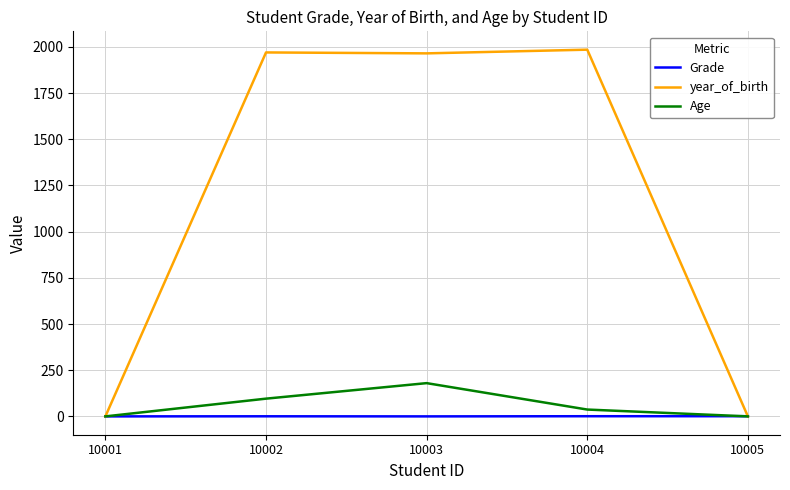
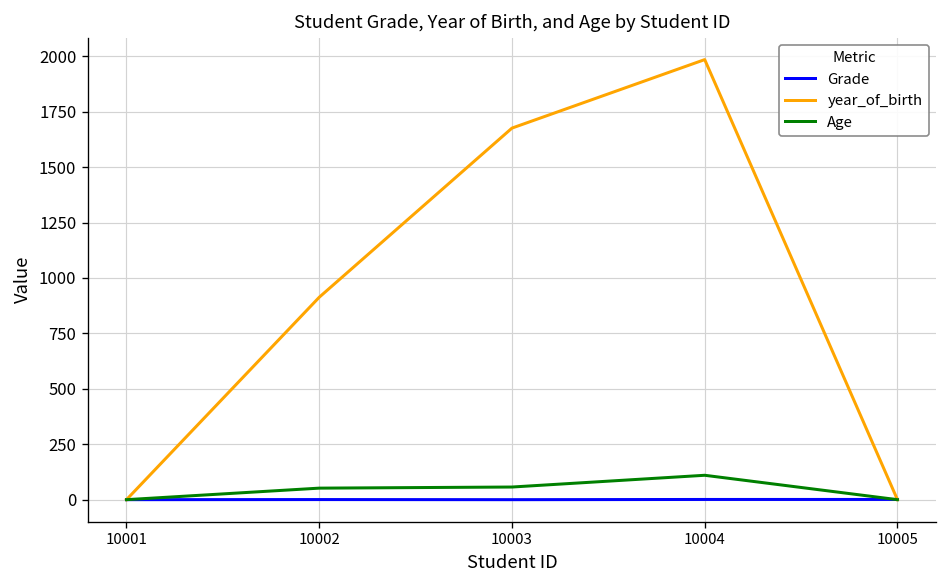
year_of_birth, 10002: 1970 -> 910
Age, 10002: 100 -> 50
year_of_birth, 10003: 1970 -> 1680
Age, 10003: 180 -> 60
Age, 10004: 40 -> 110
